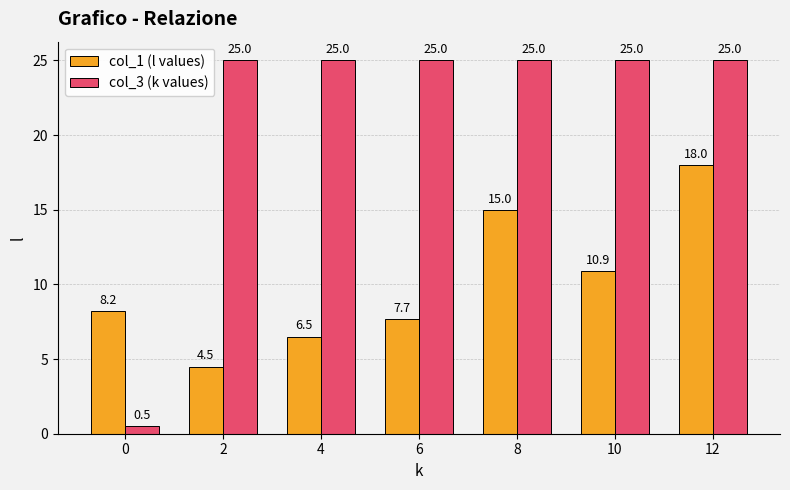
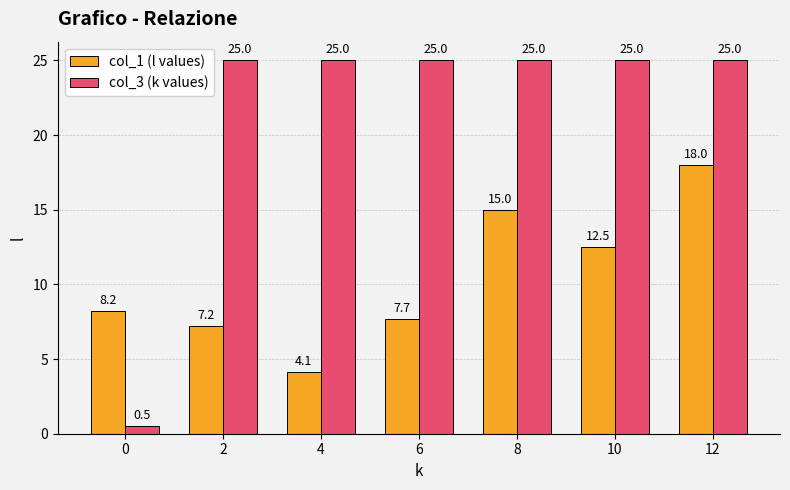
col_1 (l values), 2: 4.5 -> 7.2
col_1 (l values), 4: 6.5 -> 4.1
col_1 (l values), 10: 10.9 -> 12.5
